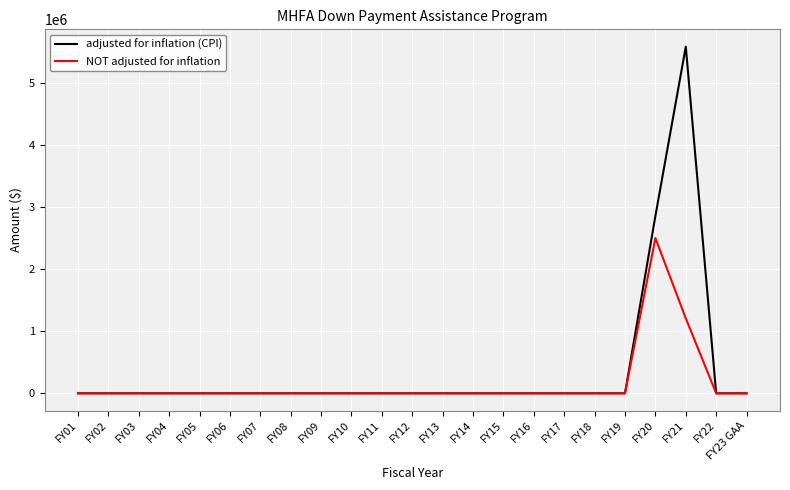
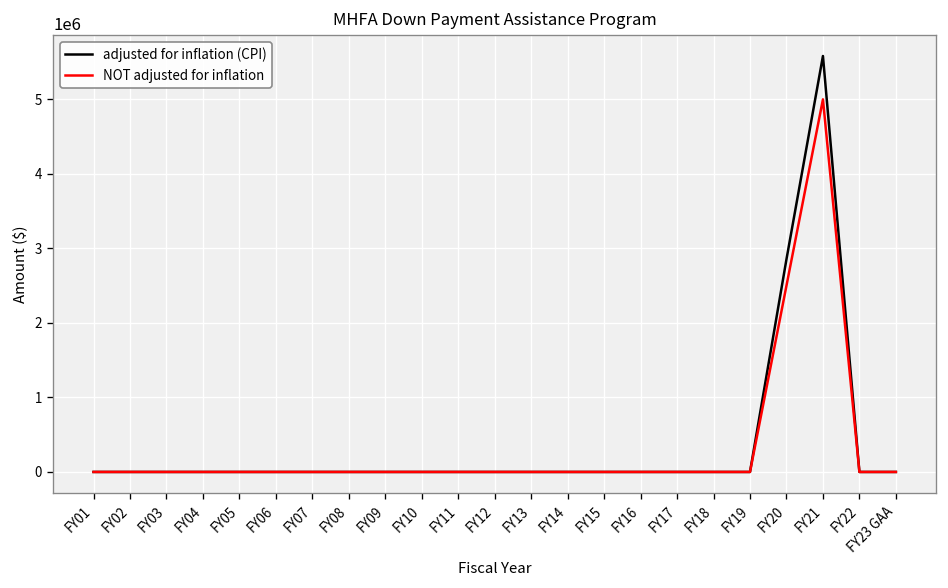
NOT adjusted for inflation, FY21: 1200000 -> 5000000
